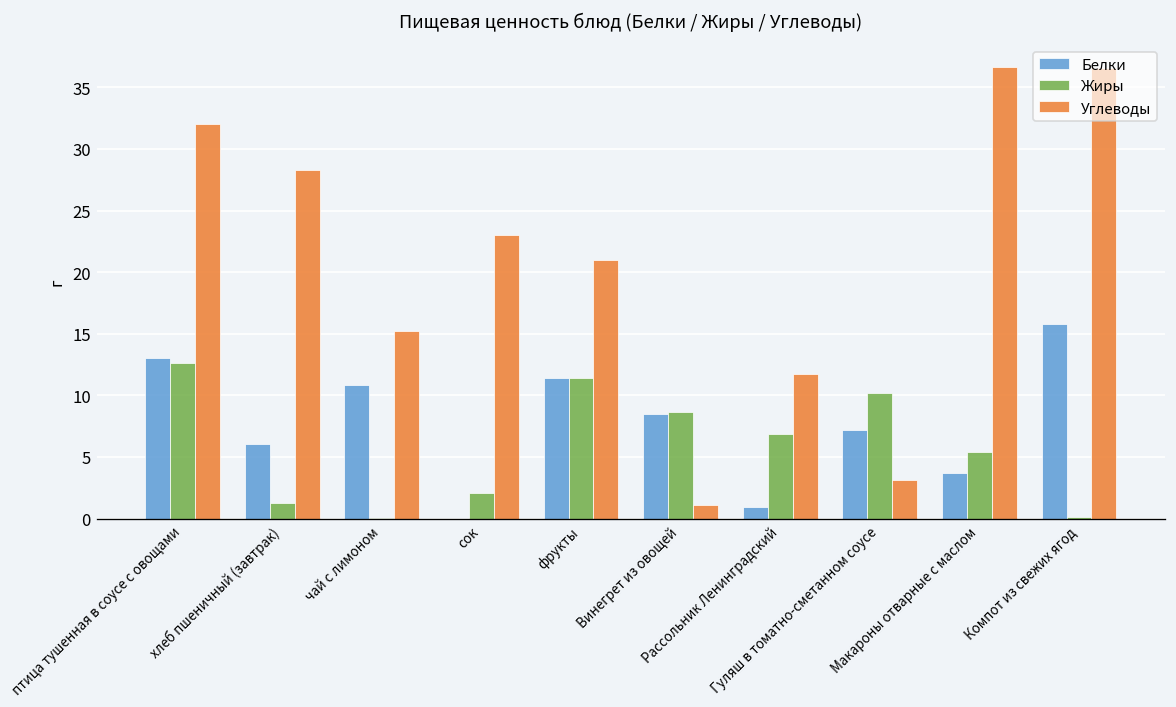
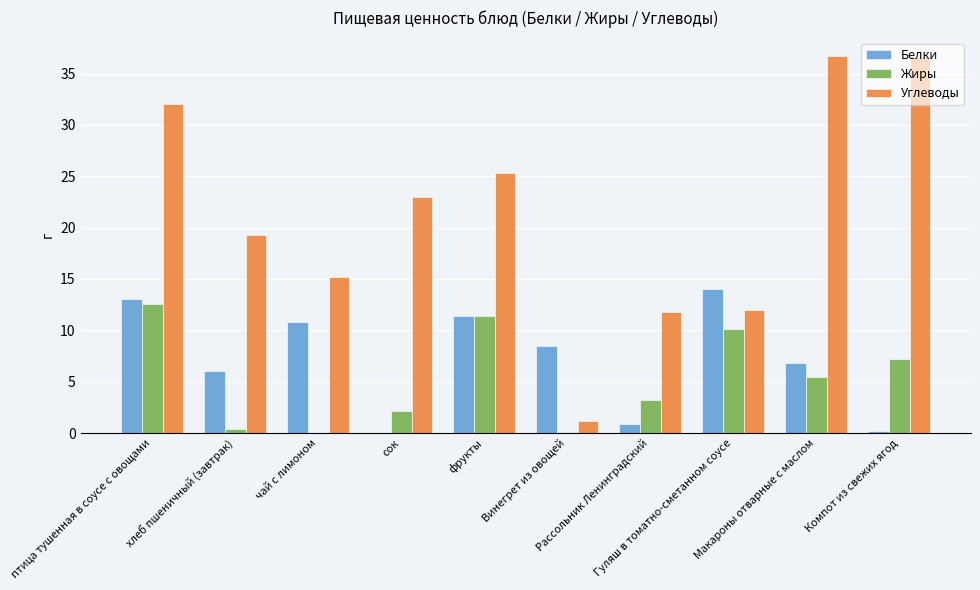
Жиры, хлеб пшеничный (завтрак): 1.3 -> 0.4
Углеводы, хлеб пшеничный (завтрак): 28.3 -> 19.3
Углеводы, фрукты: 21.0 -> 25.3
Жиры, Винегрет из овощей: 8.7 -> 0.1
Жиры, Рассольник Ленинградский: 6.9 -> 3.2
Белки, Гуляш в томатно-сметанном соусе: 7.2 -> 14.0
Углеводы, Гуляш в томатно-сметанном соусе: 3.2 -> 12.0
Белки, Макароны отварные с маслом: 3.7 -> 6.8
Белки, Компот из свежих ягод: 15.8 -> 0.2
Жиры, Компот из свежих ягод: 0.1 -> 7.2
